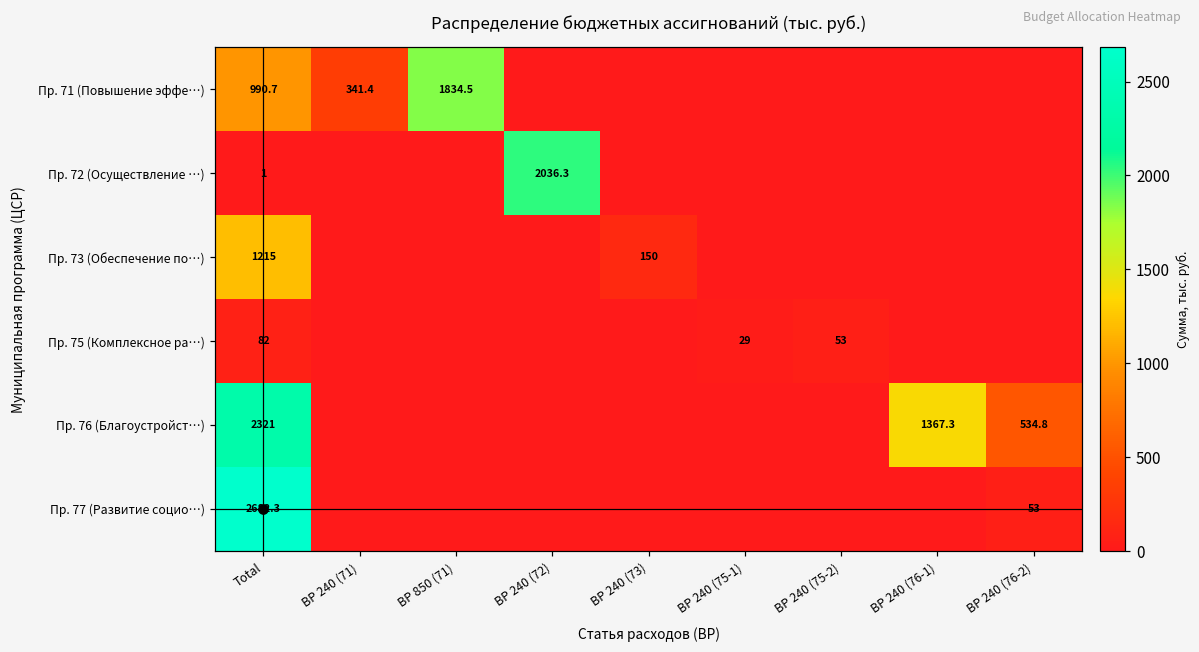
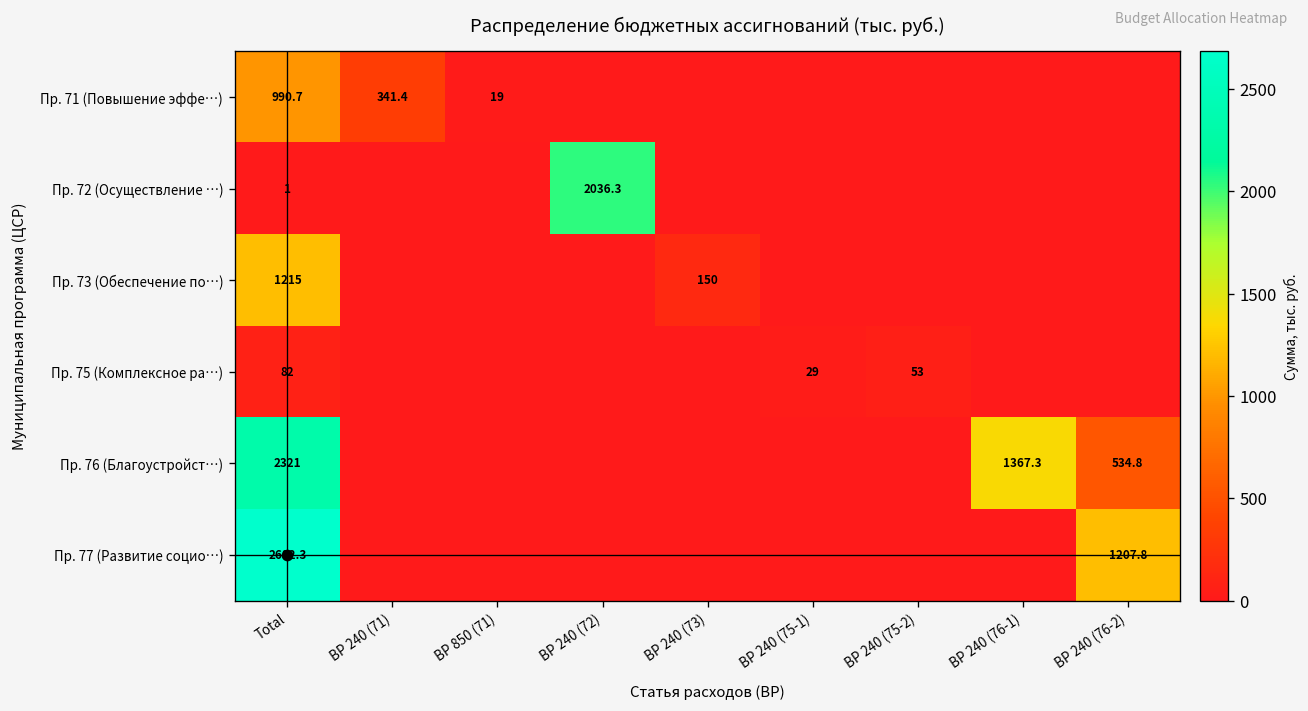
Пр. 71 (Повышение эффе…), ВР 850 (71): 1834.5 -> 19
Пр. 77 (Развитие социо…), ВР 240 (76-2): 53 -> 1207.8
